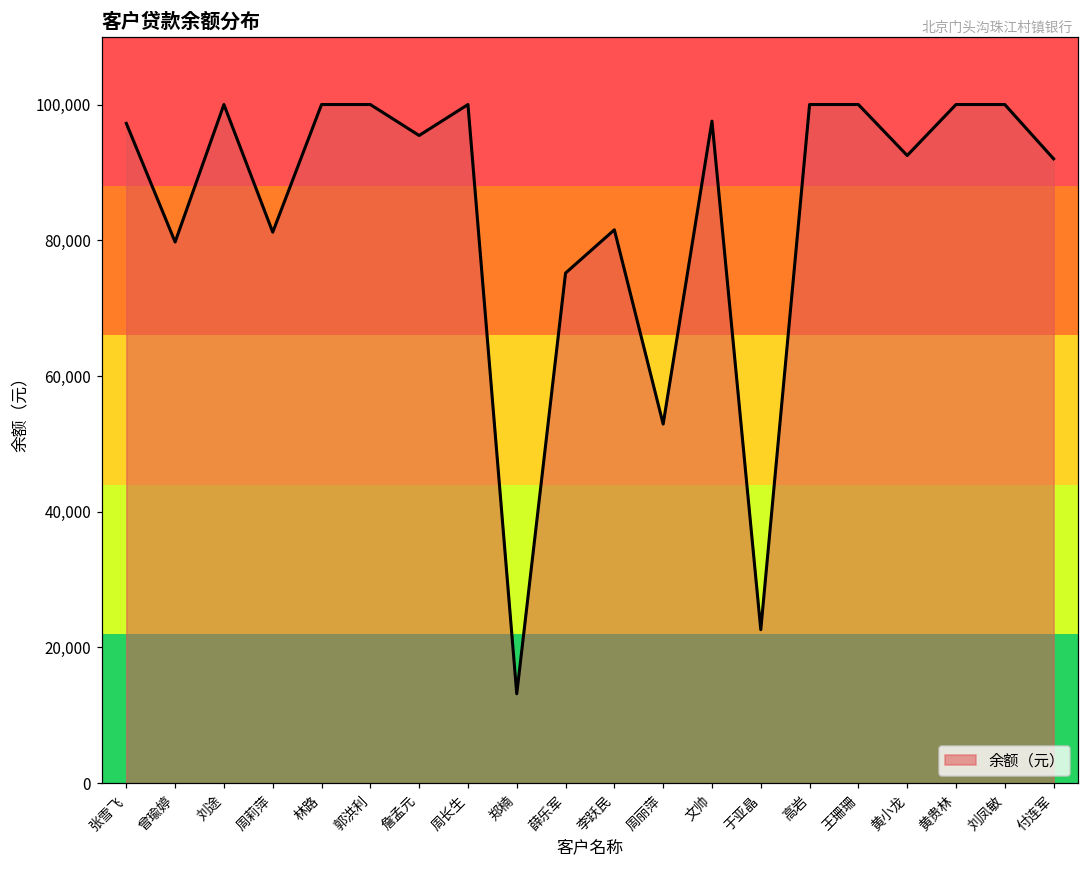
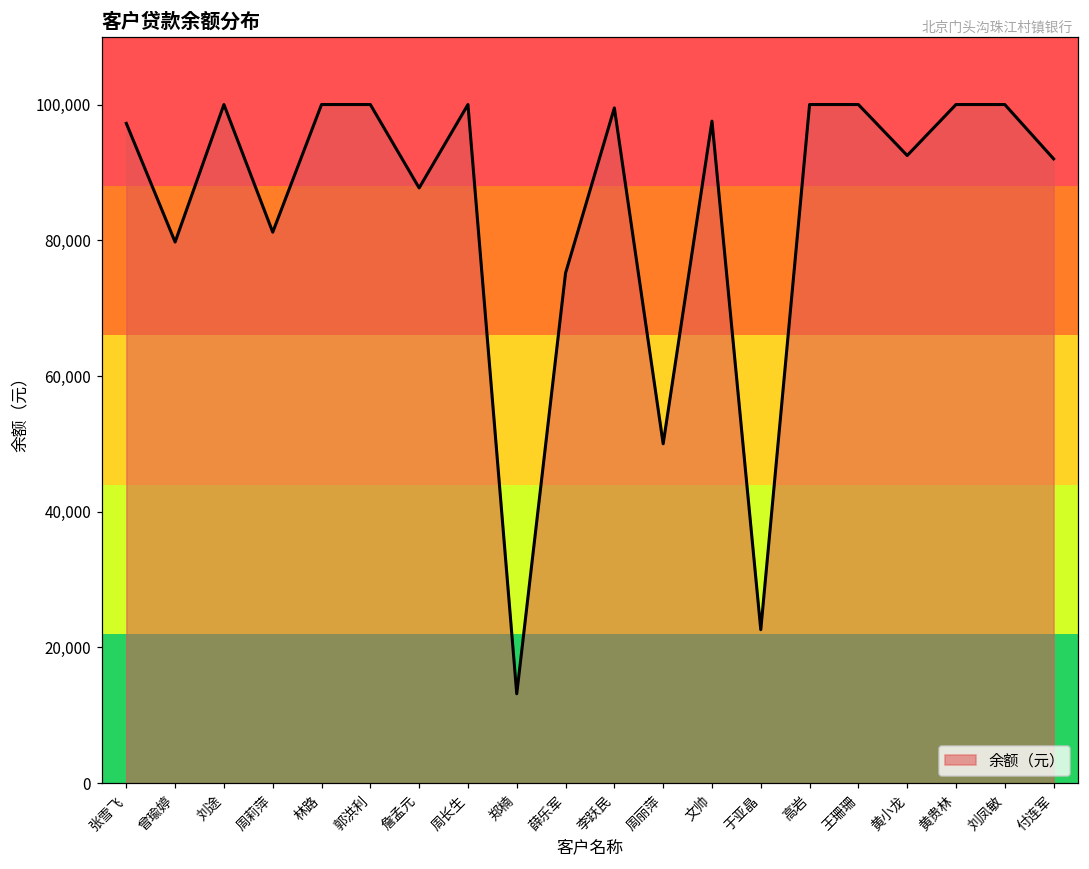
詹孟元: 95,000 -> 88,000
李跃民: 82,000 -> 100,000
周丽萍: 53,000 -> 50,000
